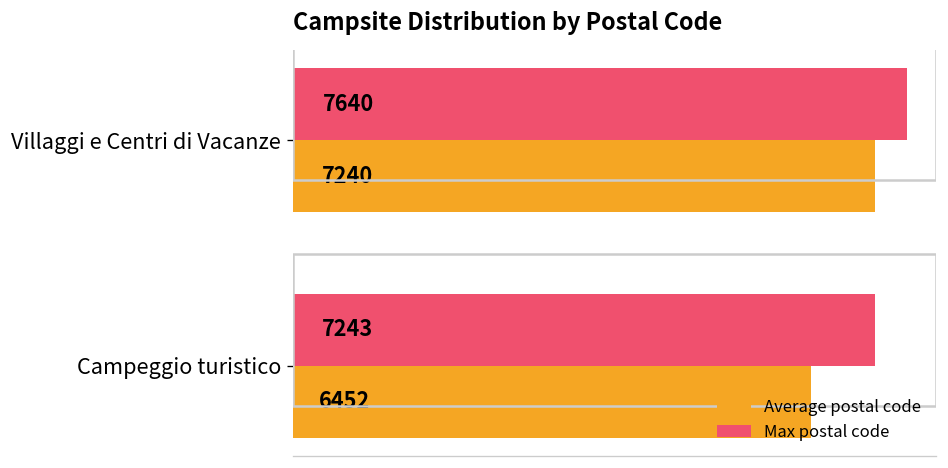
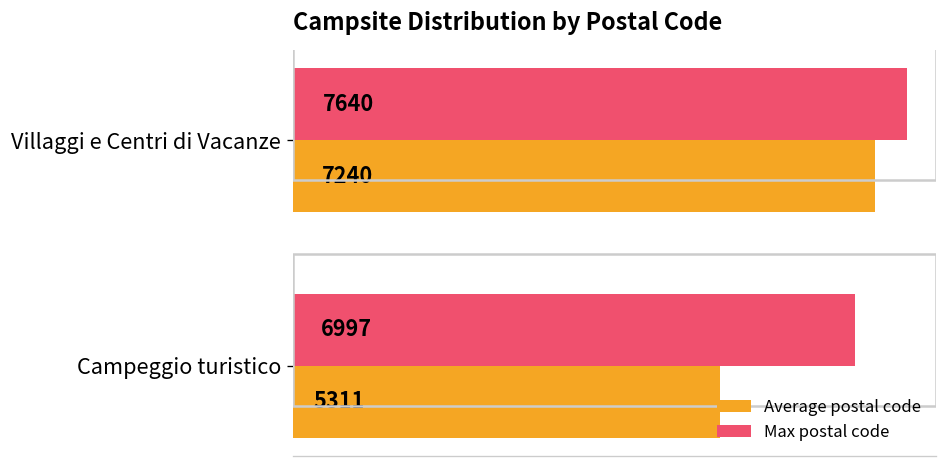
Max postal code, Campeggio turistico: 7243 -> 6997
Average postal code, Campeggio turistico: 6452 -> 5311
